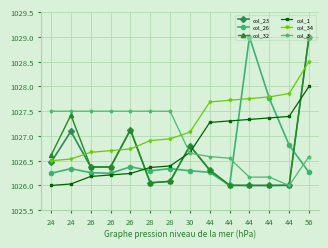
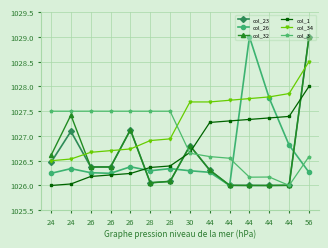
col_34, 30: 1027.1 -> 1027.7
